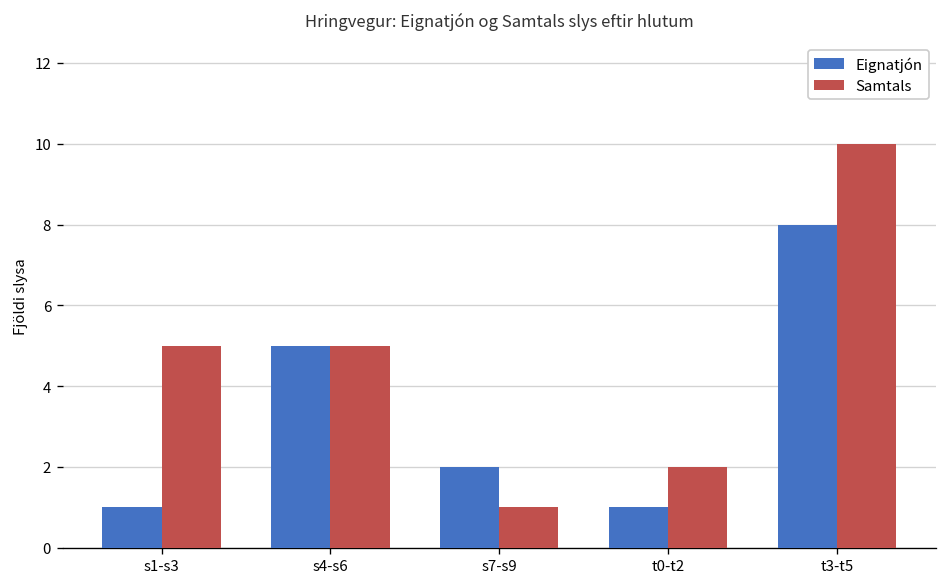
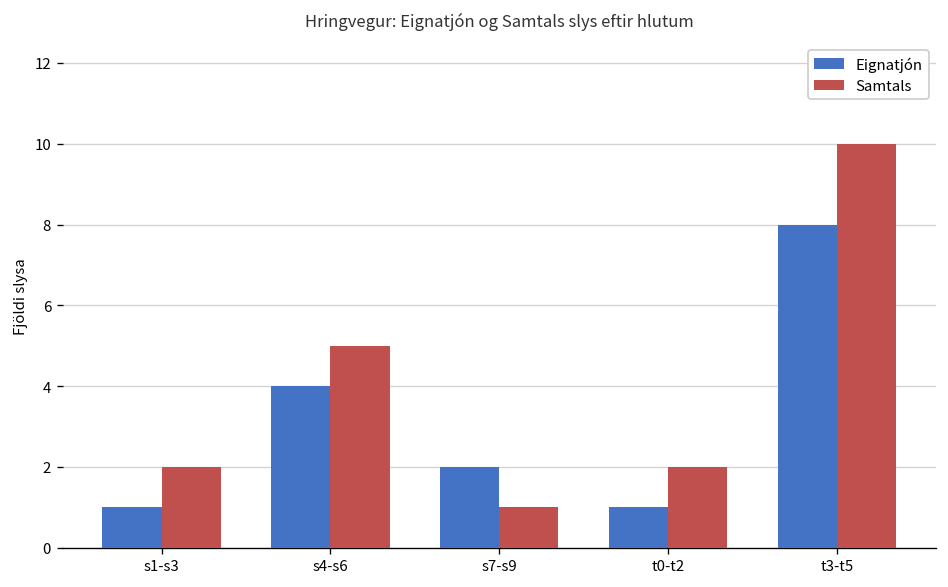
Samtals, s1-s3: 5 -> 2
Eignatjón, s4-s6: 5 -> 4
